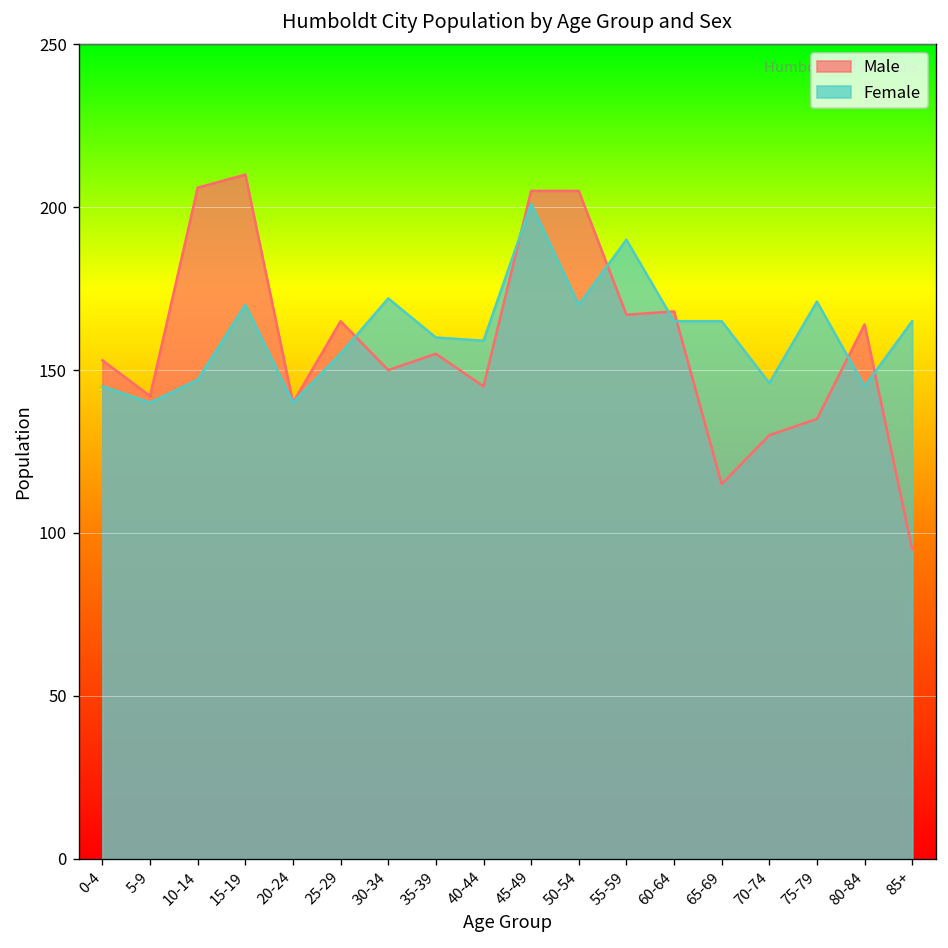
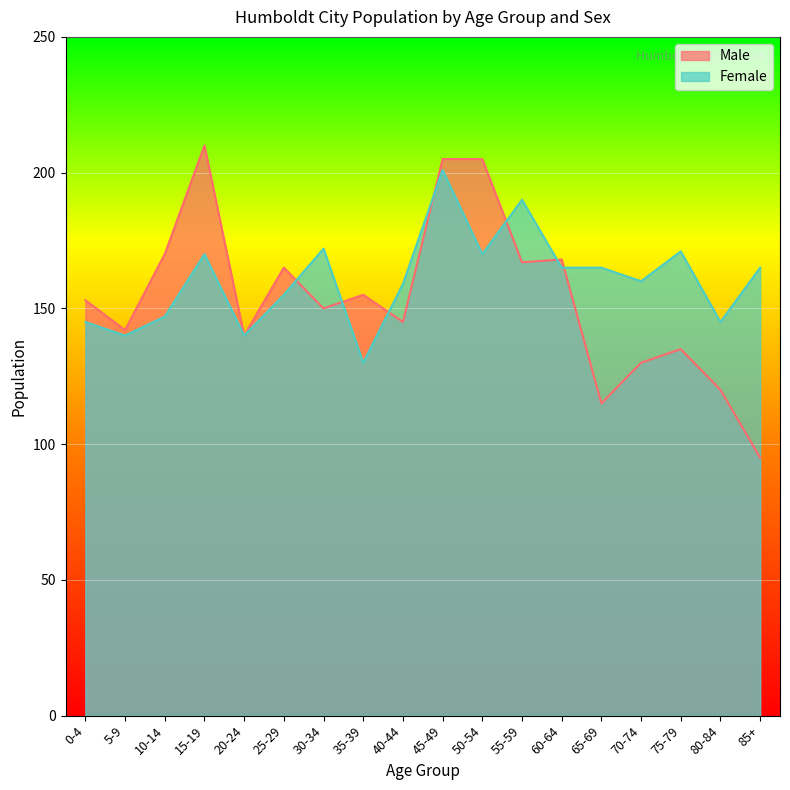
Male, 10-14: 206 -> 170
Female, 35-39: 160 -> 130
Female, 70-74: 146 -> 160
Male, 80-84: 164 -> 120
